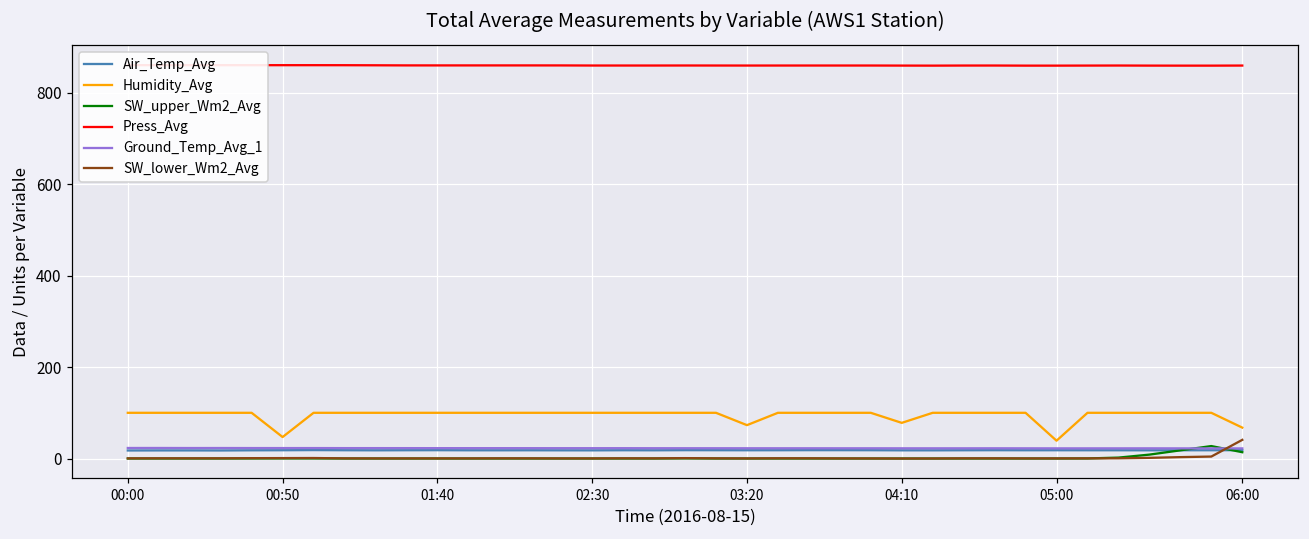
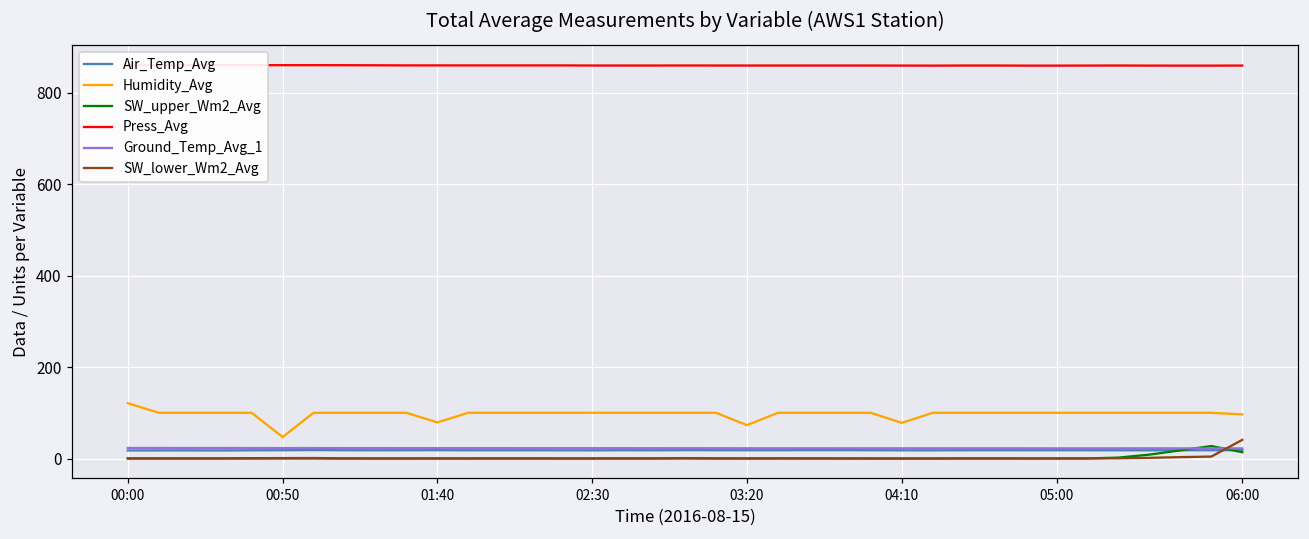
Humidity_Avg, 00:00: 100 -> 120
Humidity_Avg, 01:40: 100 -> 80
Humidity_Avg, 05:00: 40 -> 100
Humidity_Avg, 06:00: 70 -> 100
